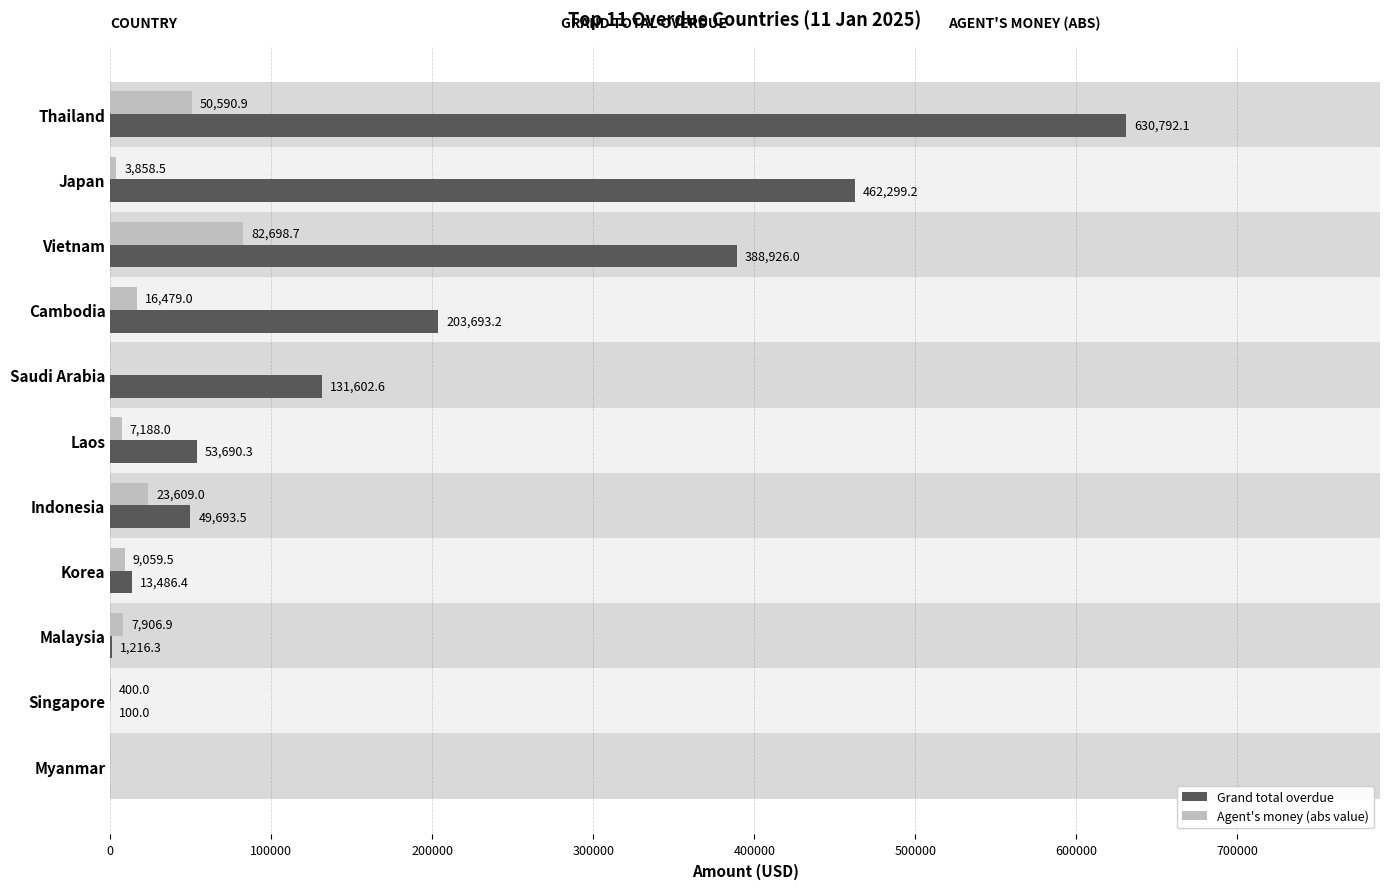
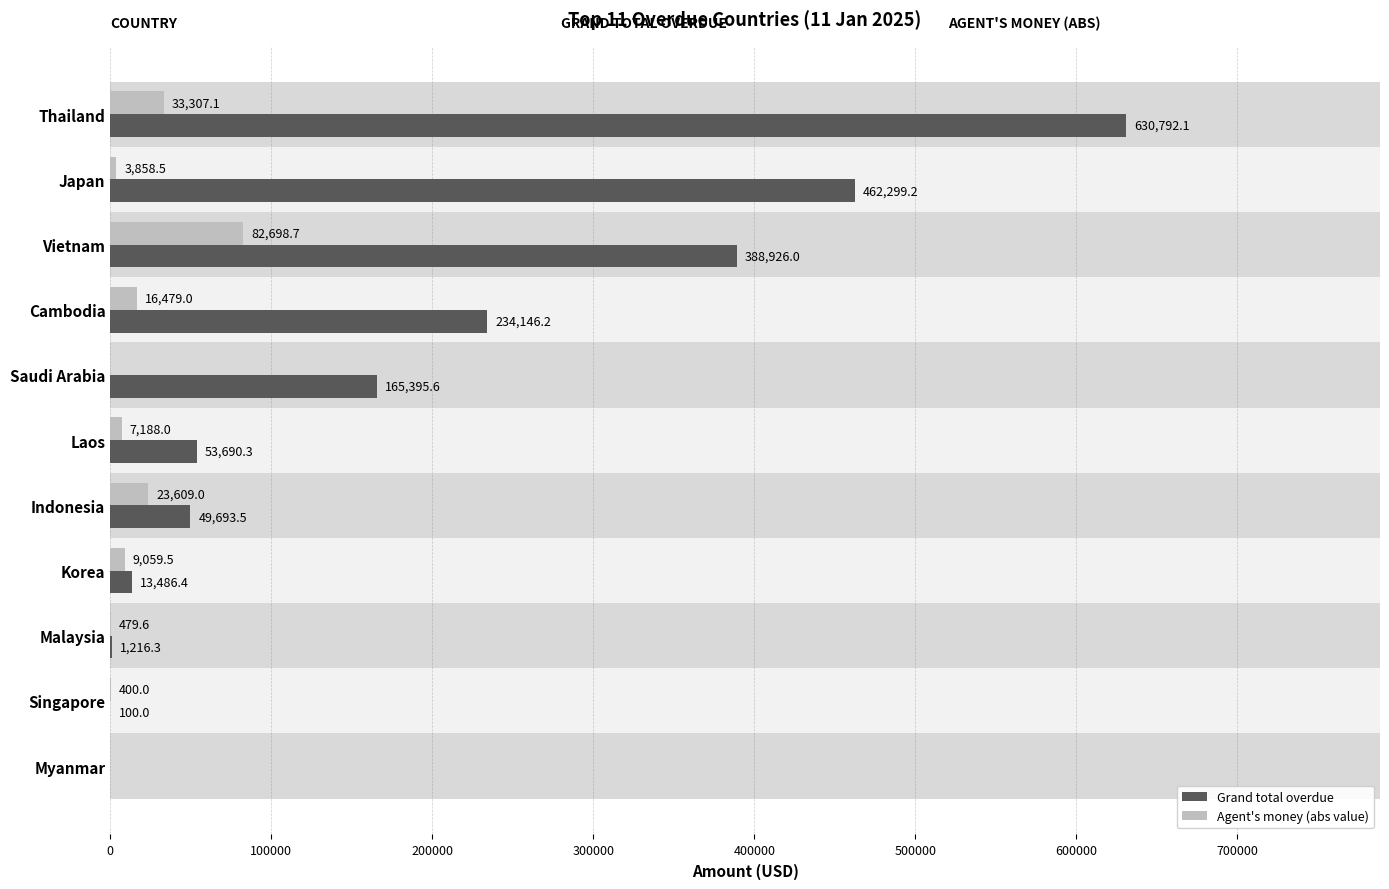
Agent's money (abs value), Thailand: 50,590.9 -> 33,307.1
Grand total overdue, Cambodia: 203,693.2 -> 234,146.2
Grand total overdue, Saudi Arabia: 131,602.6 -> 165,395.6
Agent's money (abs value), Malaysia: 7,906.9 -> 479.6
